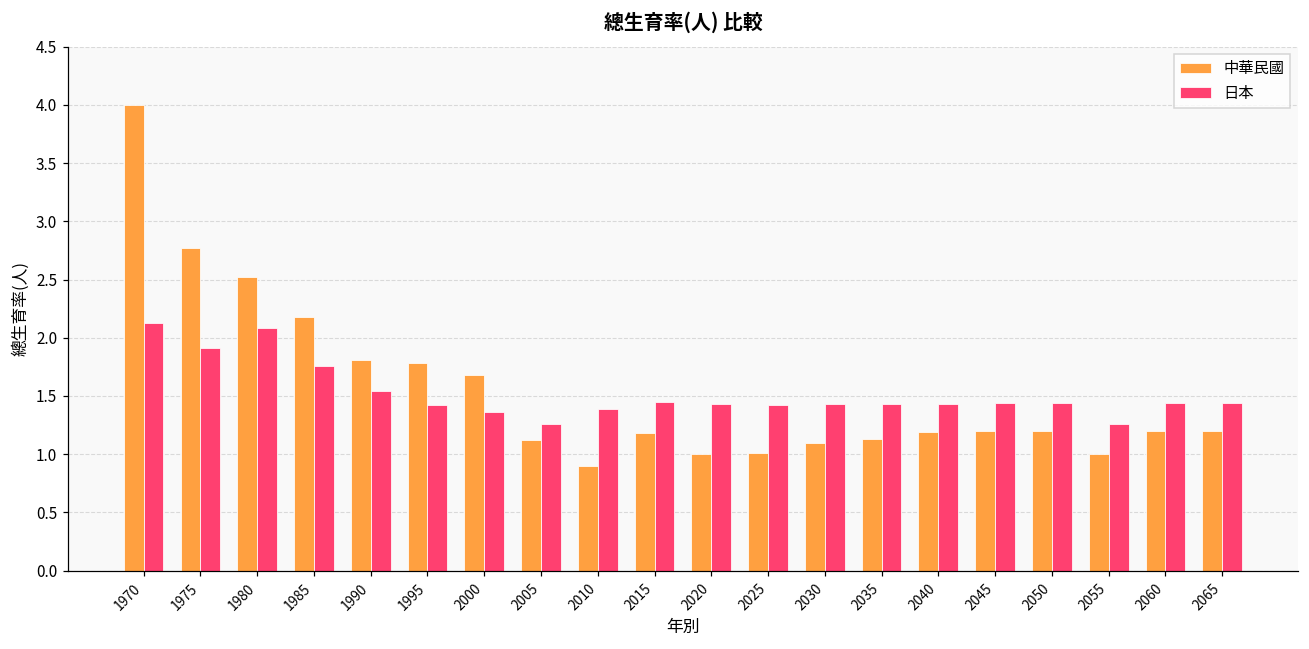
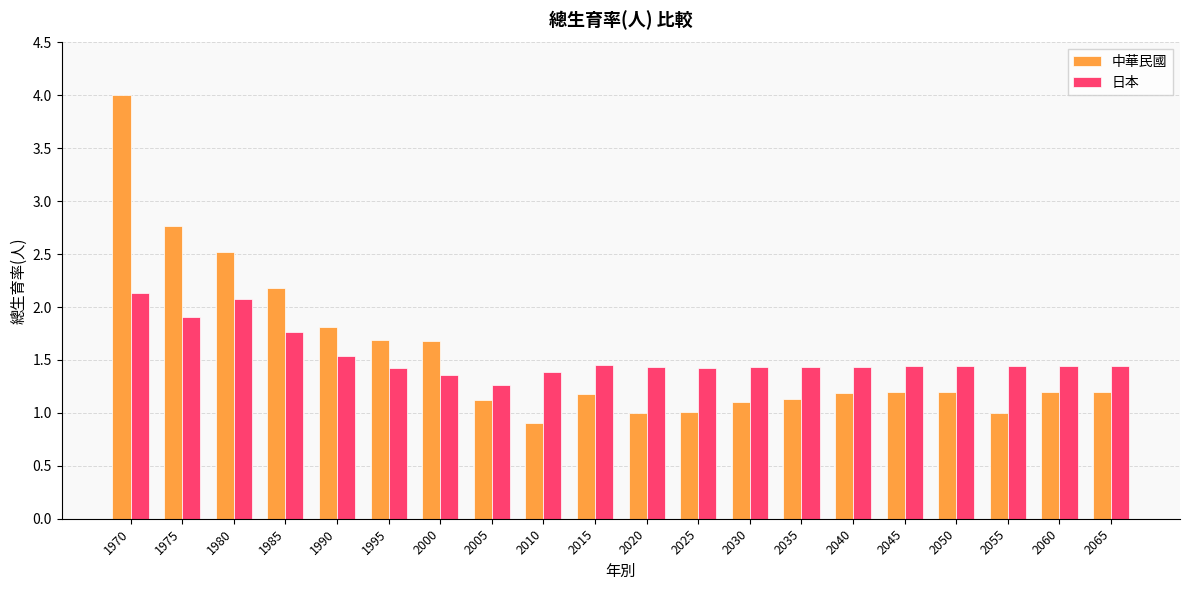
中華民國, 1995: 1.78 -> 1.69
日本, 2055: 1.26 -> 1.44
